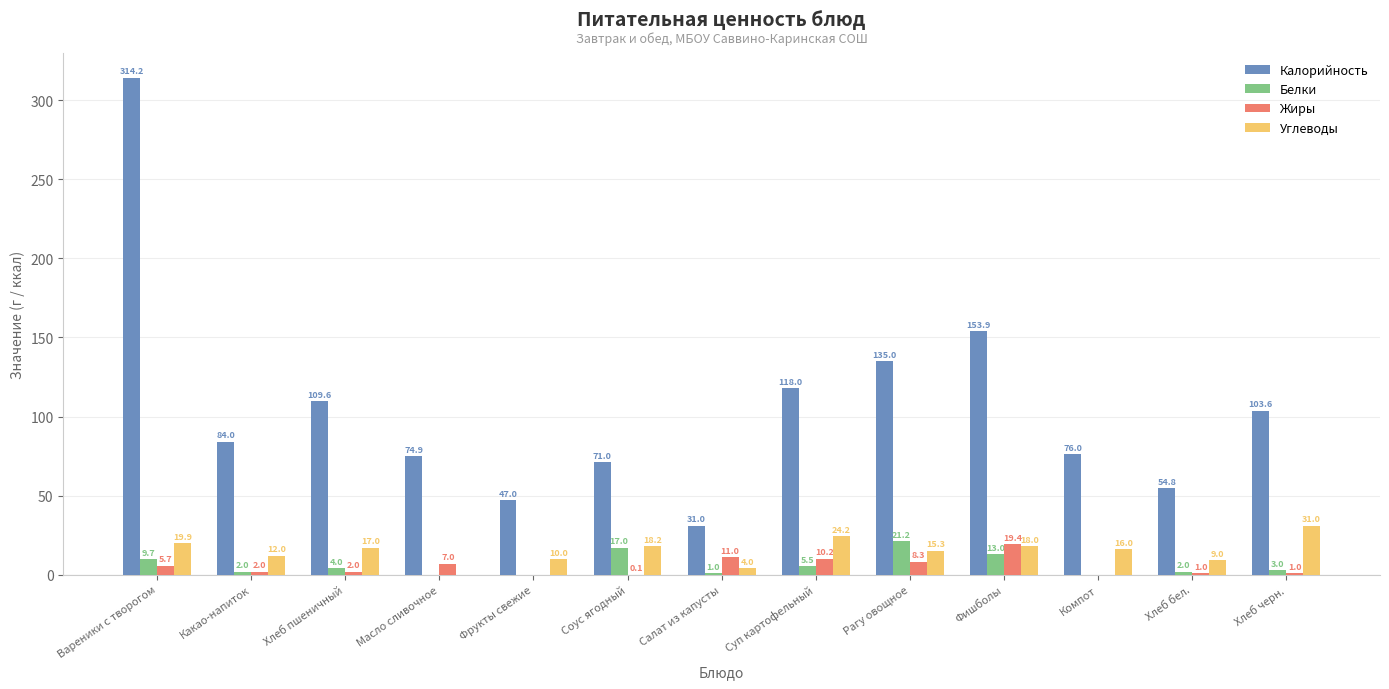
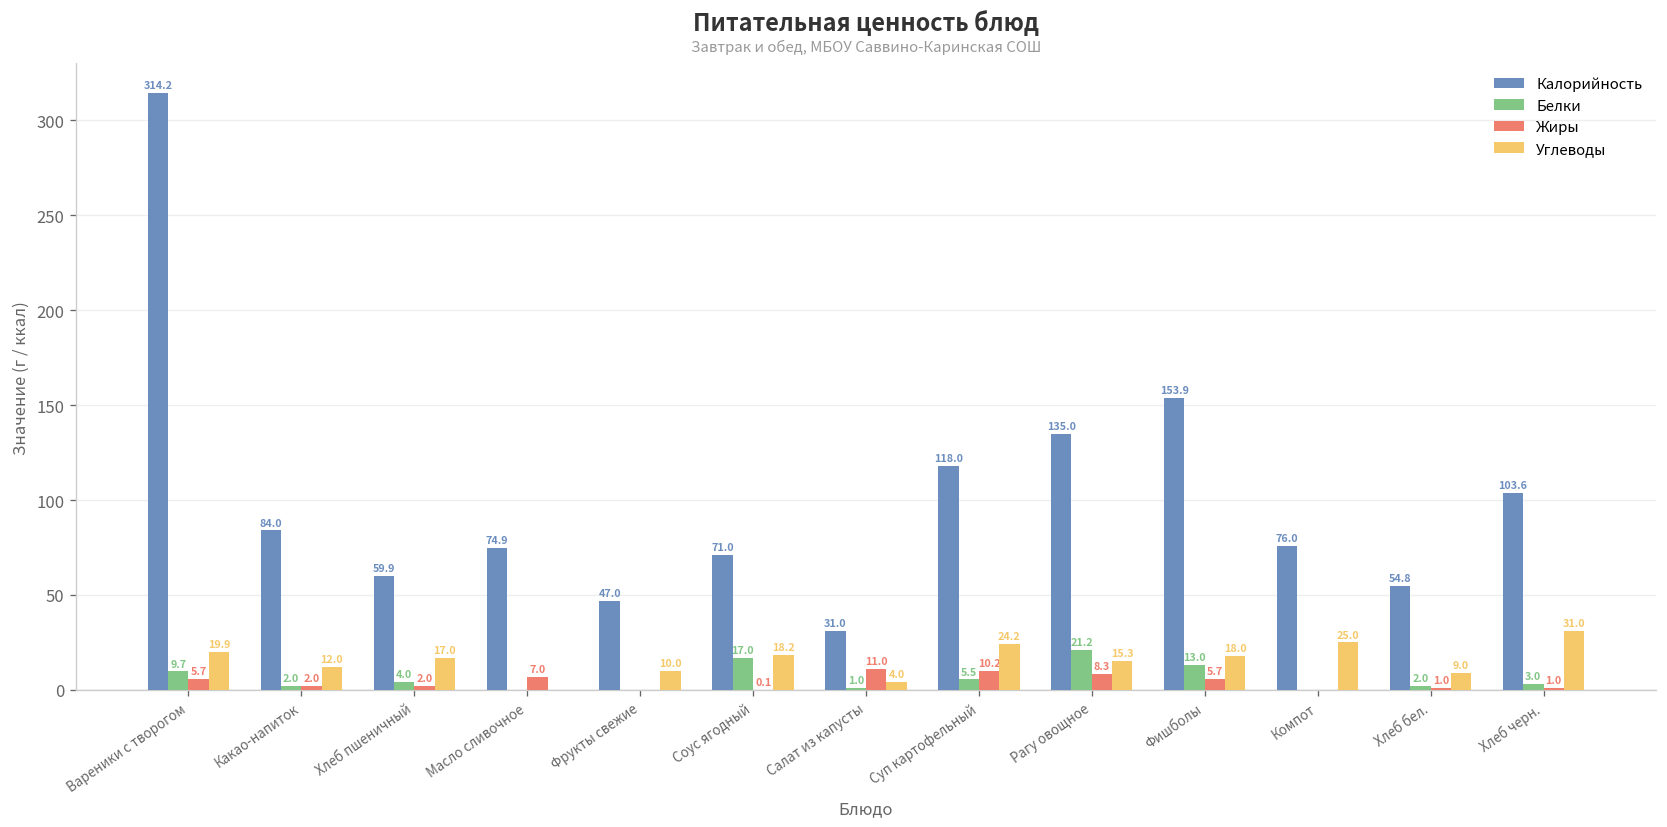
Калорийность, Хлеб пшеничный: 109.6 -> 59.9
Жиры, Фишболы: 19.4 -> 5.7
Углеводы, Компот: 16.0 -> 25.0
